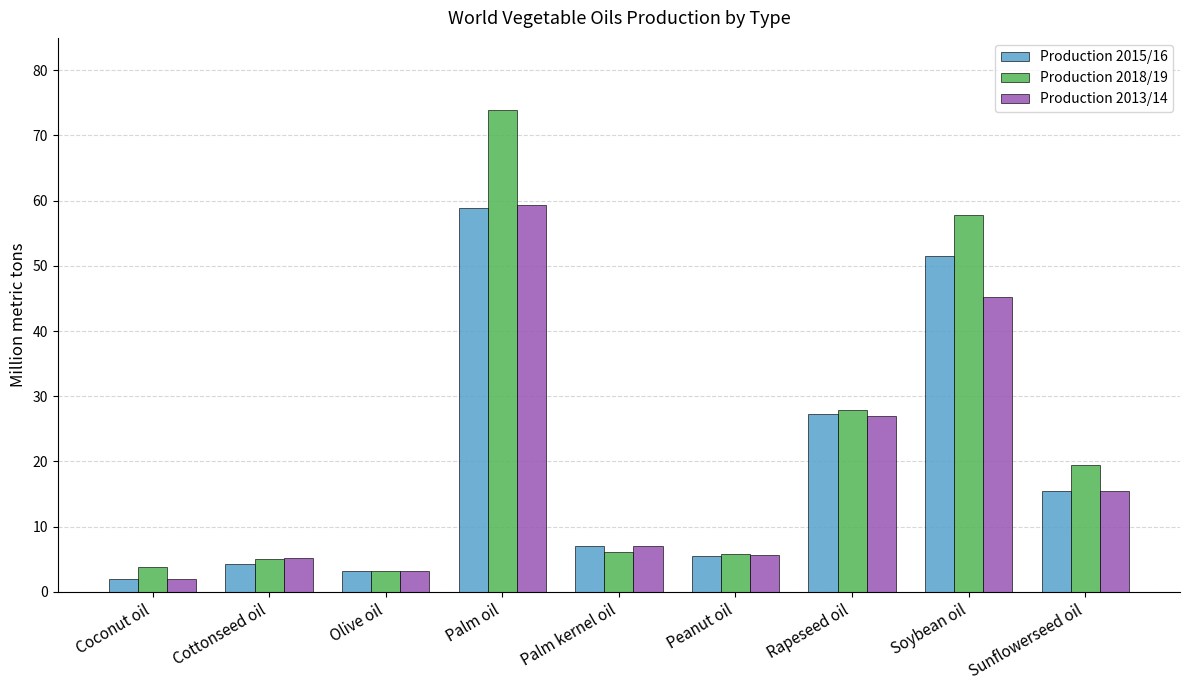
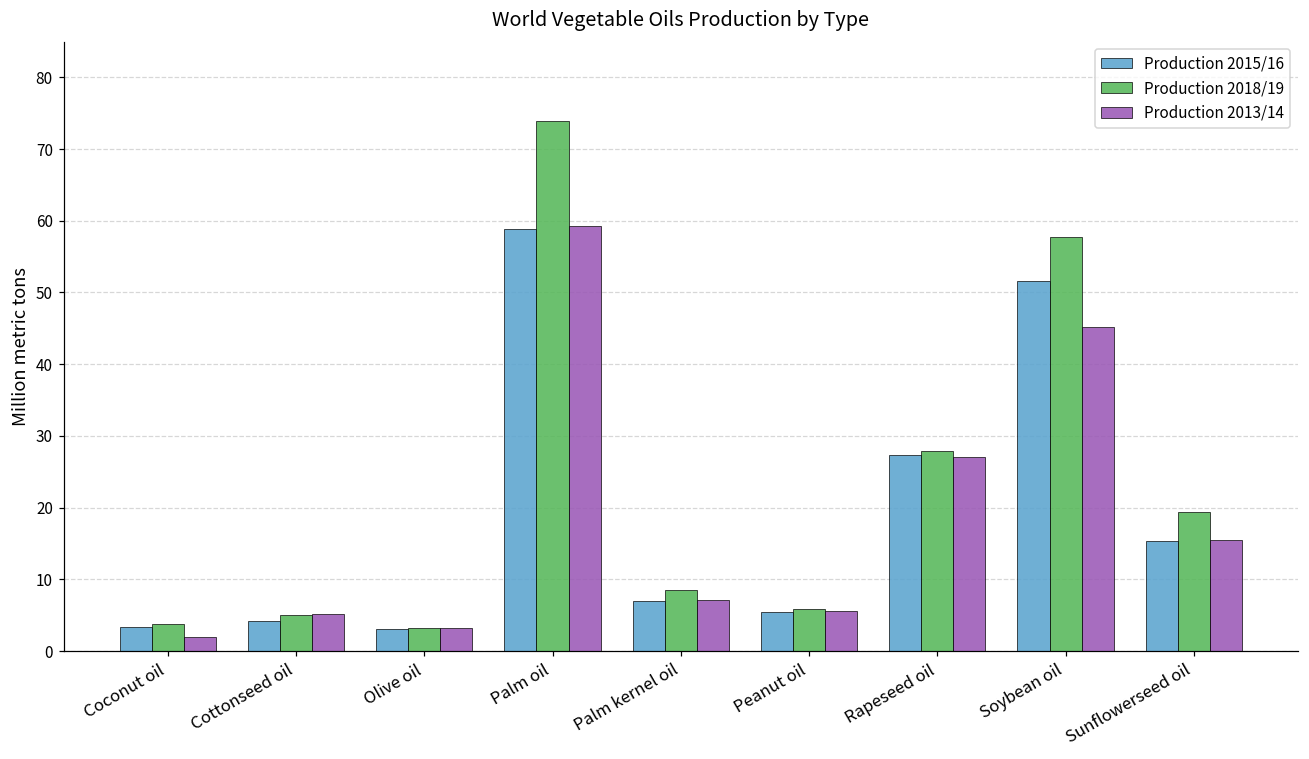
Production 2015/16, Coconut oil: 2 -> 3
Production 2018/19, Palm kernel oil: 6 -> 9
